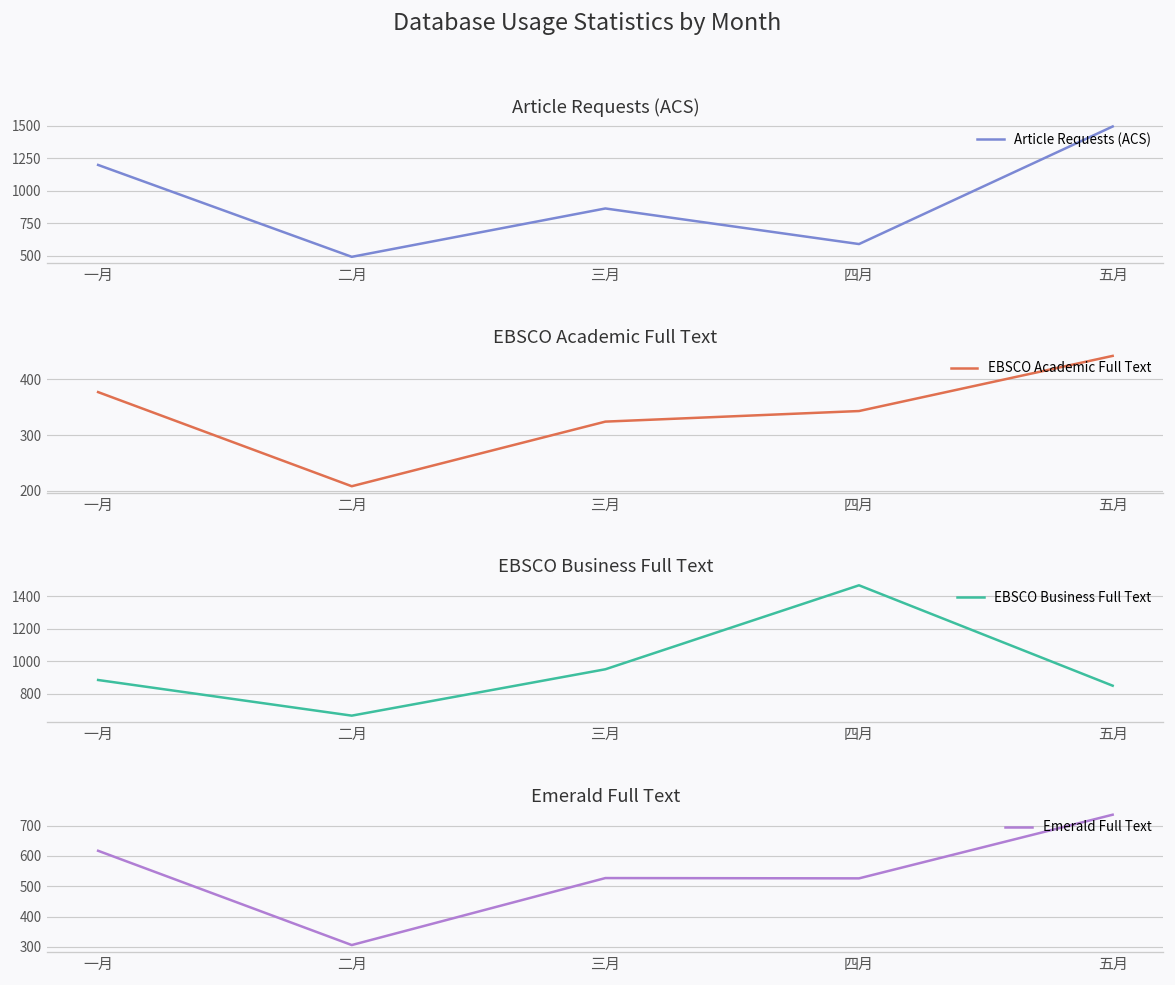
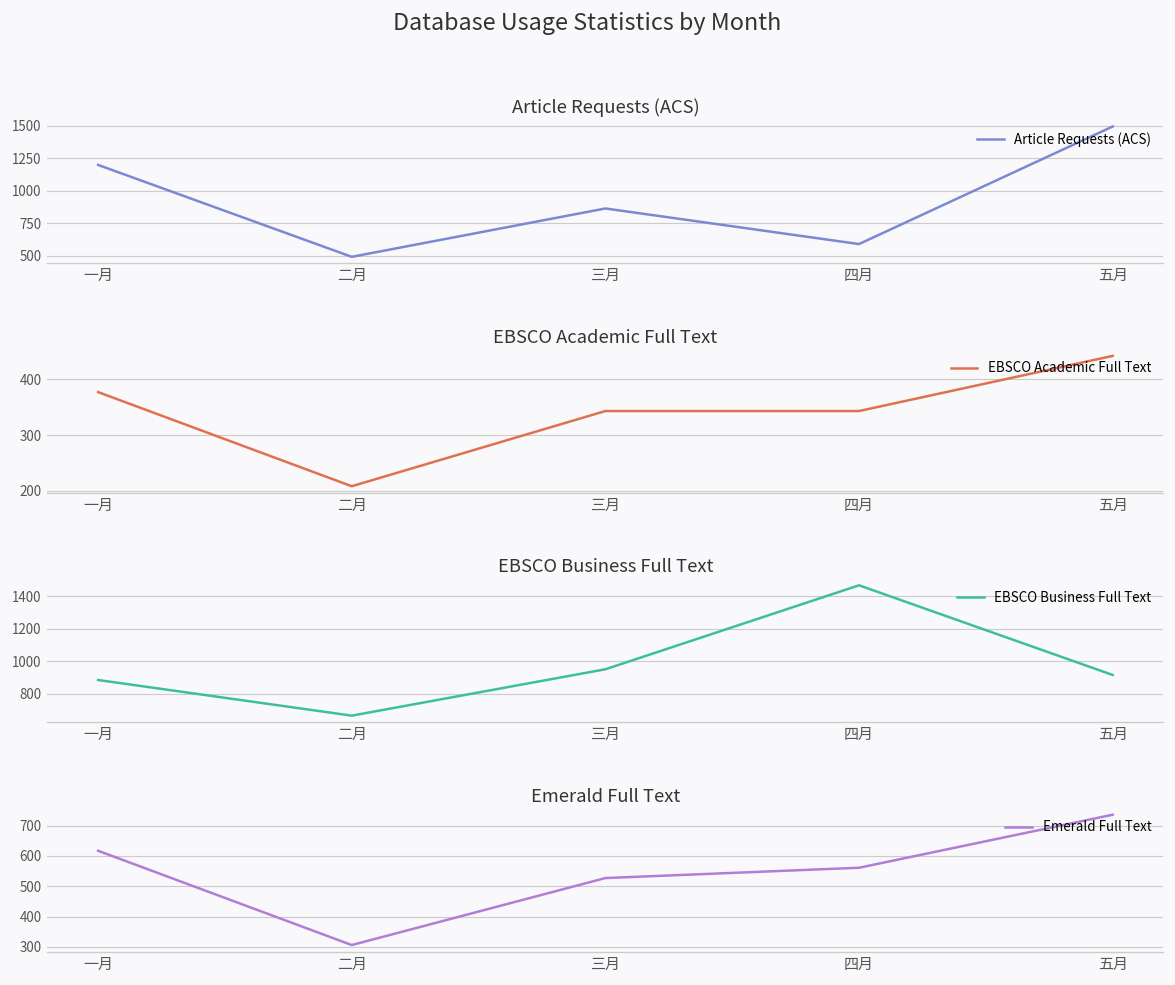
EBSCO Academic Full Text, 三月: 320 -> 340
EBSCO Business Full Text, 五月: 850 -> 920
Emerald Full Text, 四月: 530 -> 560
